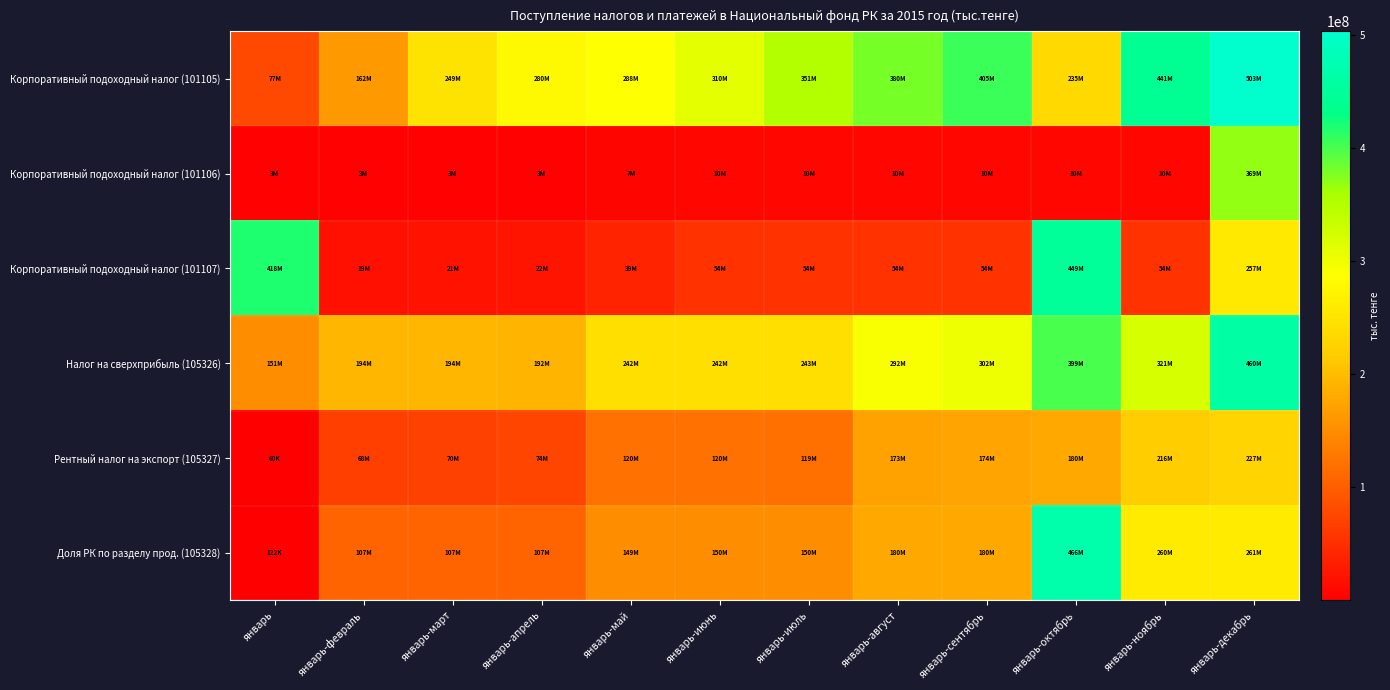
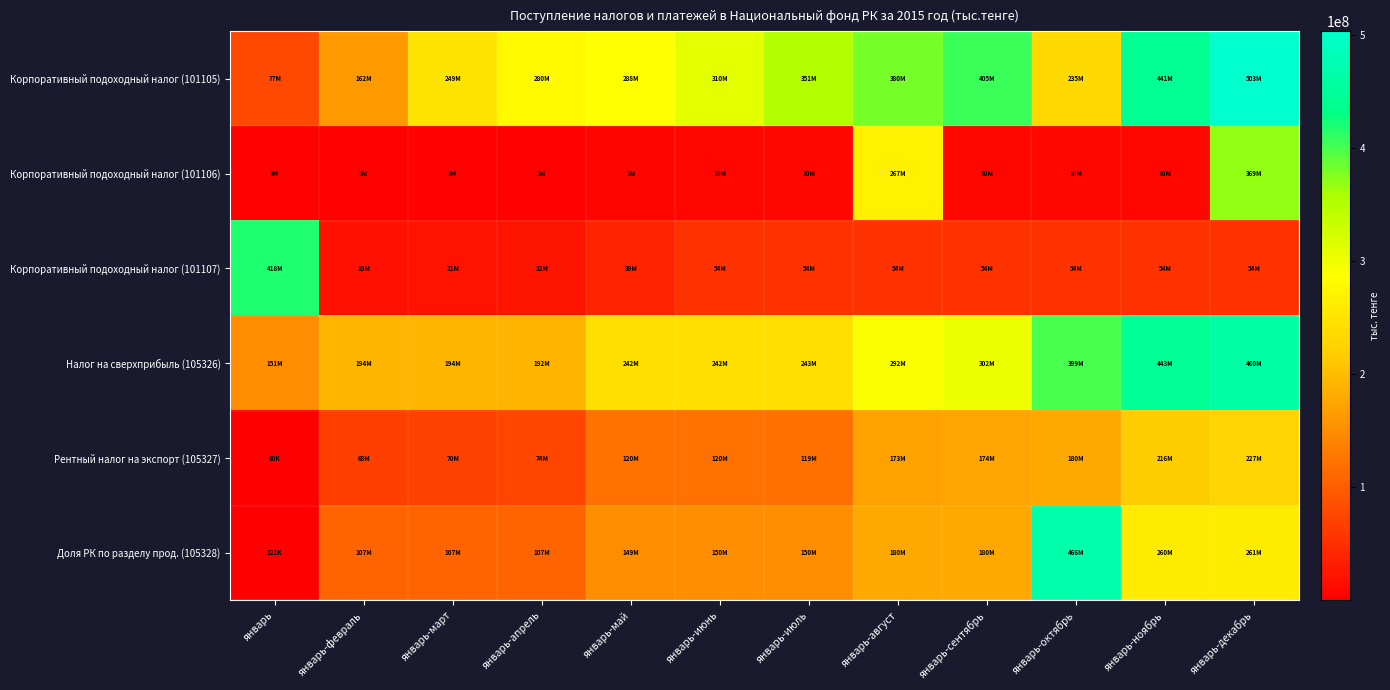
Корпоративный подоходный налог (101106), январь-август: 10M -> 267M
Корпоративный подоходный налог (101107), январь-октябрь: 449M -> 54M
Корпоративный подоходный налог (101107), январь-декабрь: 257M -> 54M
Налог на сверхприбыль (105326), январь-ноябрь: 321M -> 443M
